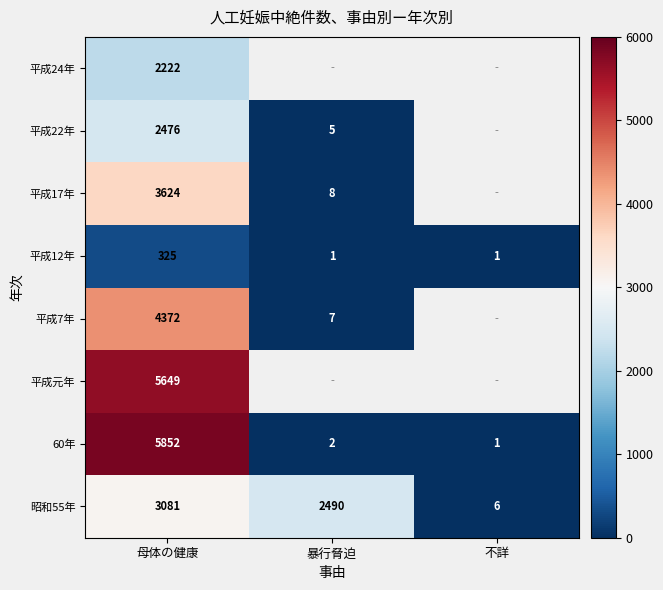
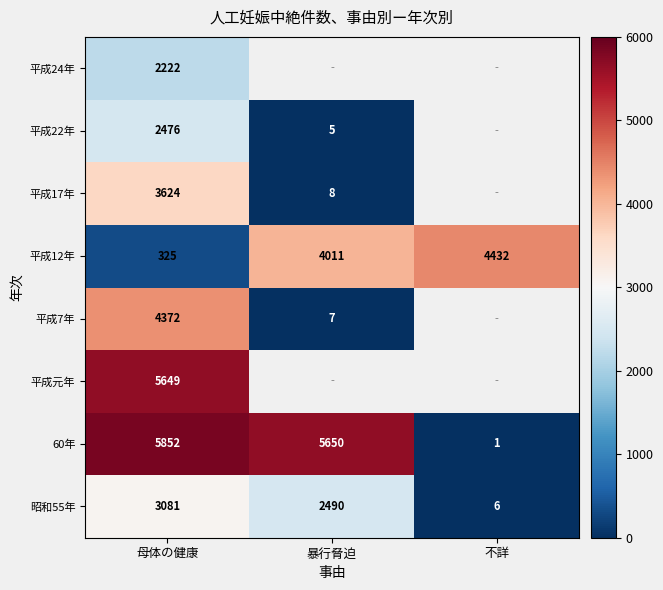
平成12年, 暴行脅迫: 1 -> 4011
平成12年, 不詳: 1 -> 4432
60年, 暴行脅迫: 2 -> 5650
